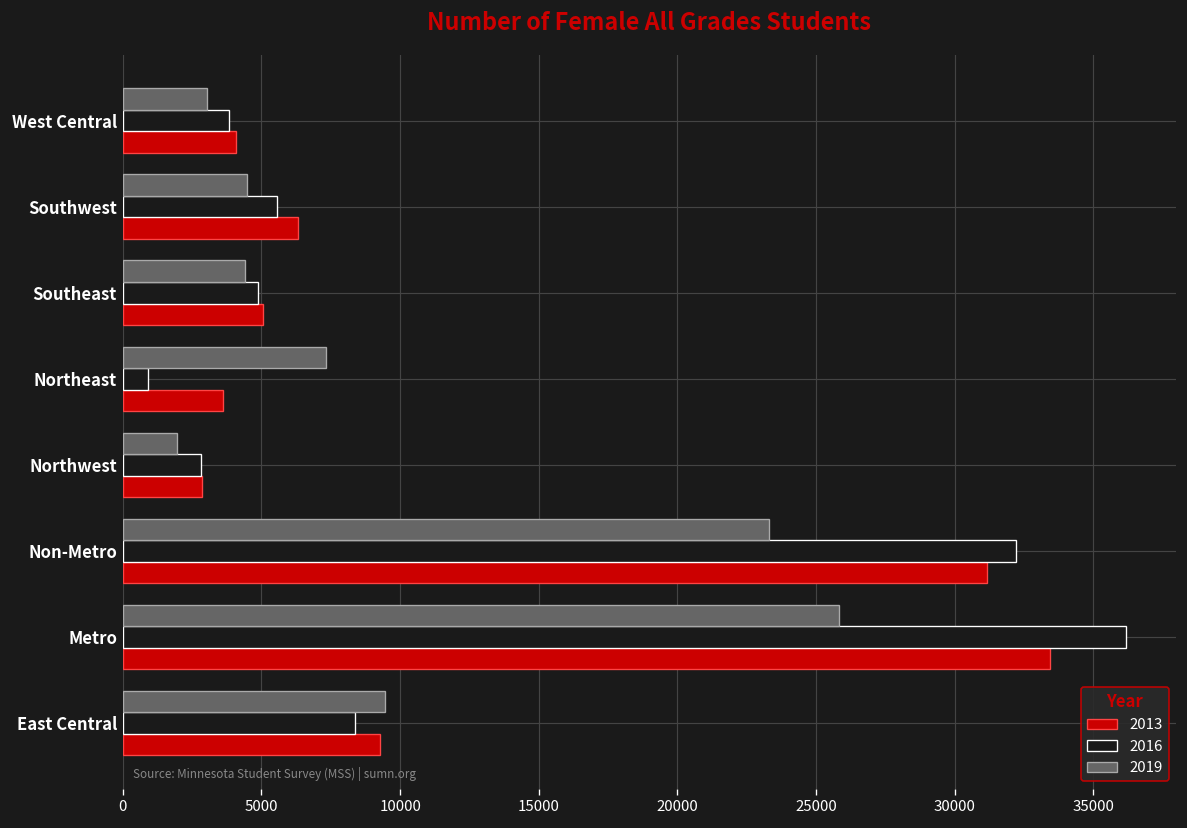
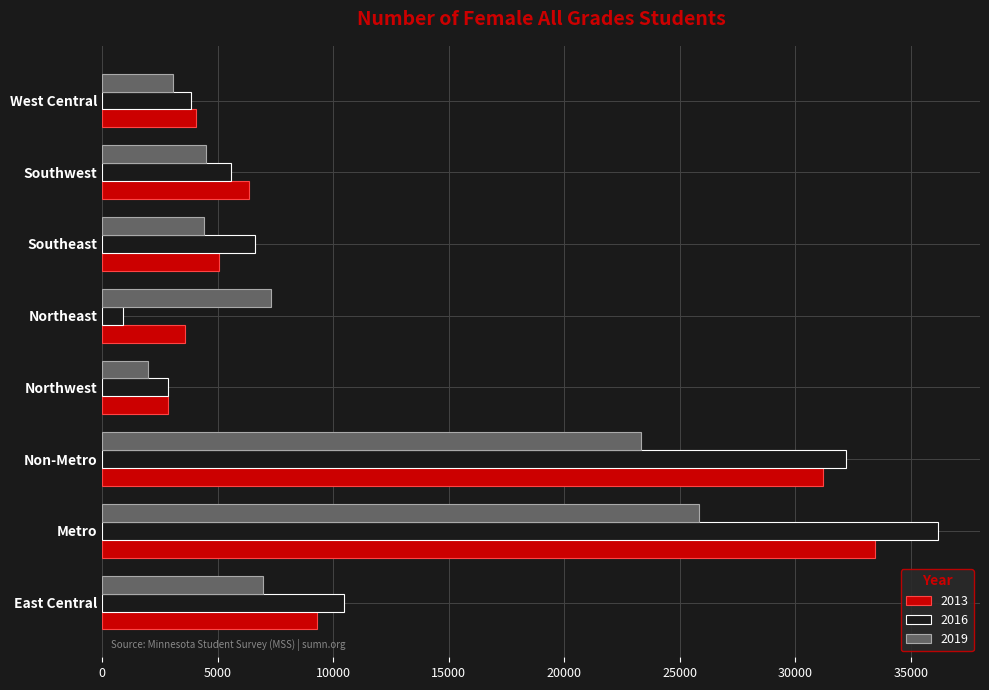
2016, Southeast: 4900 -> 6600
2019, East Central: 9500 -> 7000
2016, East Central: 8400 -> 10500
